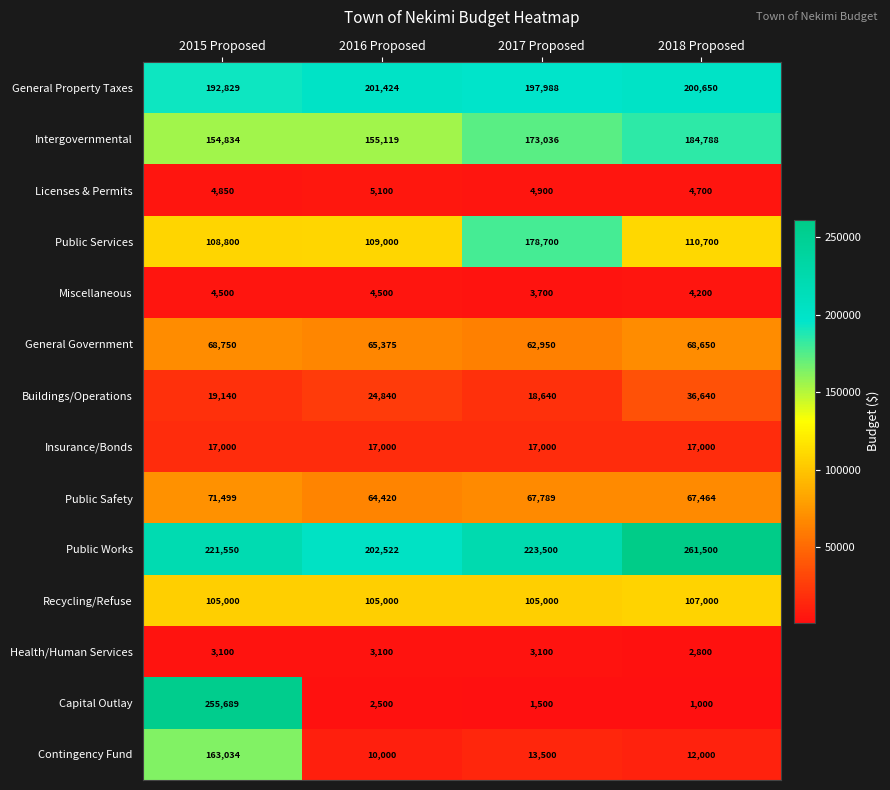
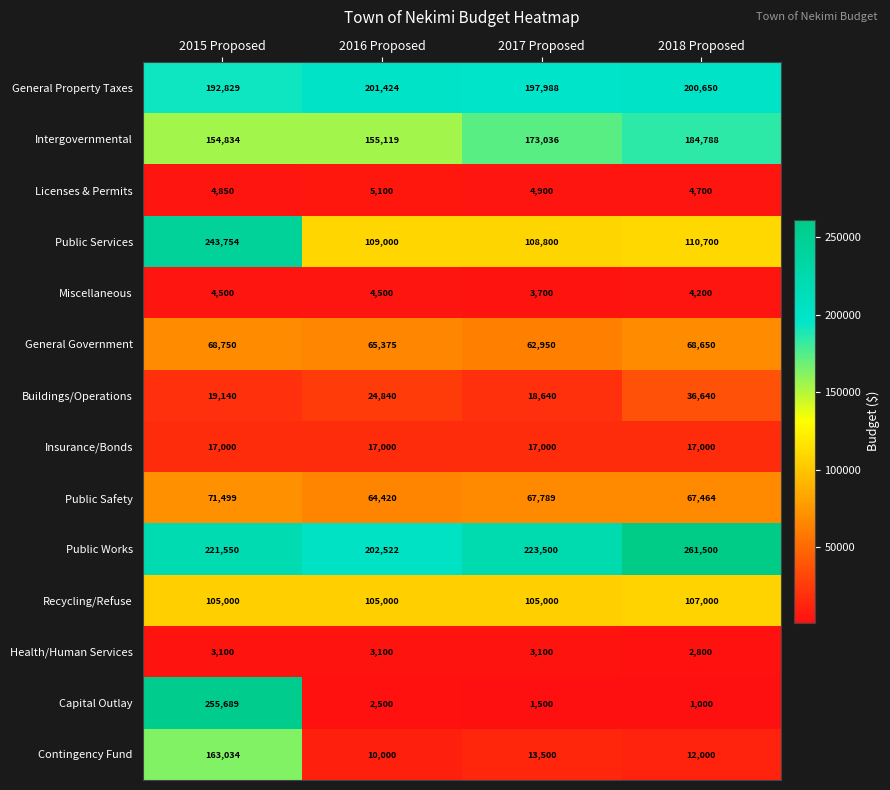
Public Services, 2015 Proposed: 108,800 -> 243,754
Public Services, 2017 Proposed: 178,700 -> 108,800
